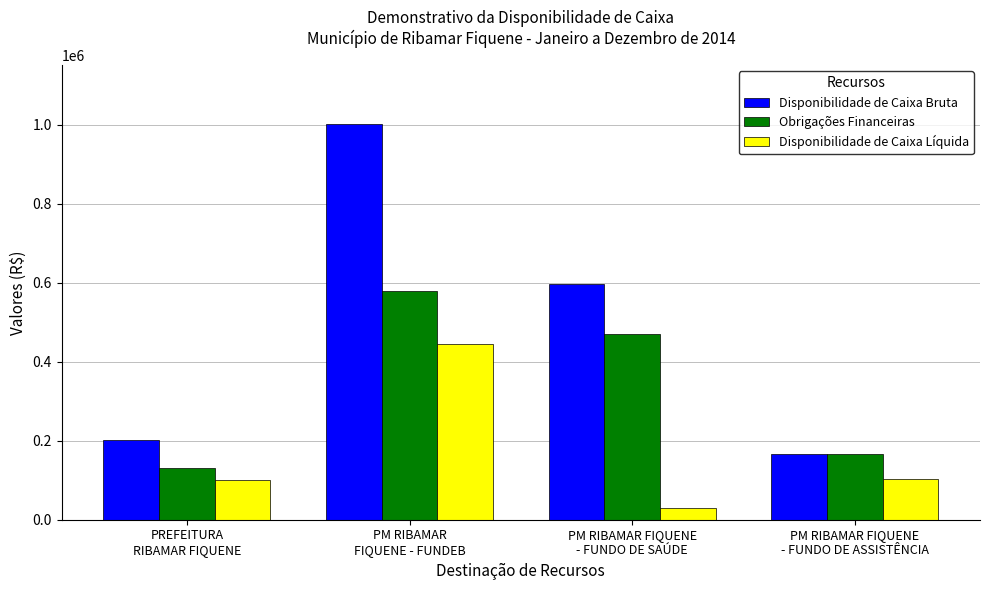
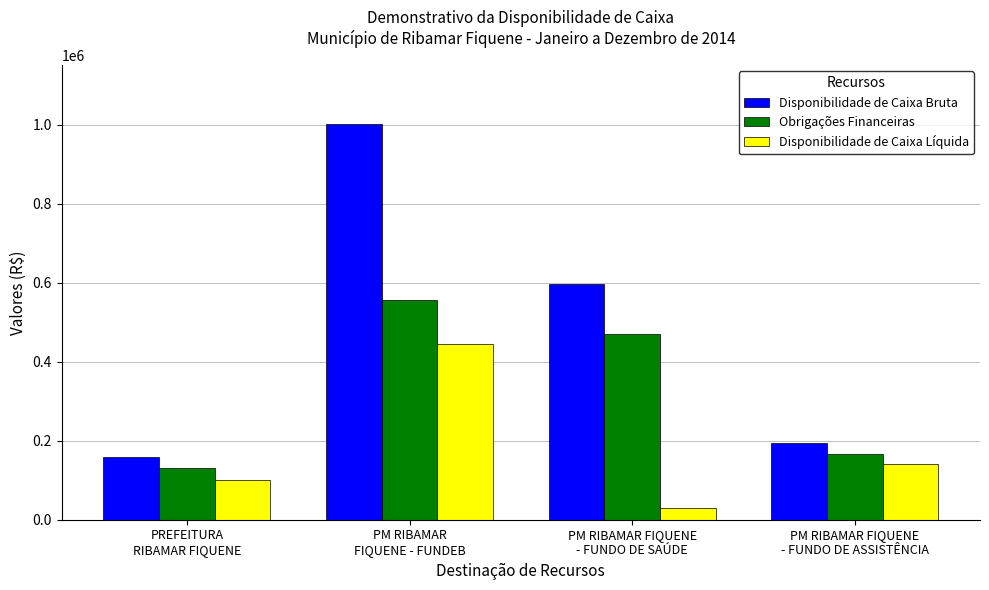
Disponibilidade de Caixa Bruta, PREFEITURA RIBAMAR FIQUENE: 200000 -> 160000
Obrigações Financeiras, PM RIBAMAR FIQUENE - FUNDEB: 580000 -> 560000
Disponibilidade de Caixa Bruta, PM RIBAMAR FIQUENE - FUNDO DE ASSISTÊNCIA: 170000 -> 200000
Disponibilidade de Caixa Líquida, PM RIBAMAR FIQUENE - FUNDO DE ASSISTÊNCIA: 100000 -> 140000
